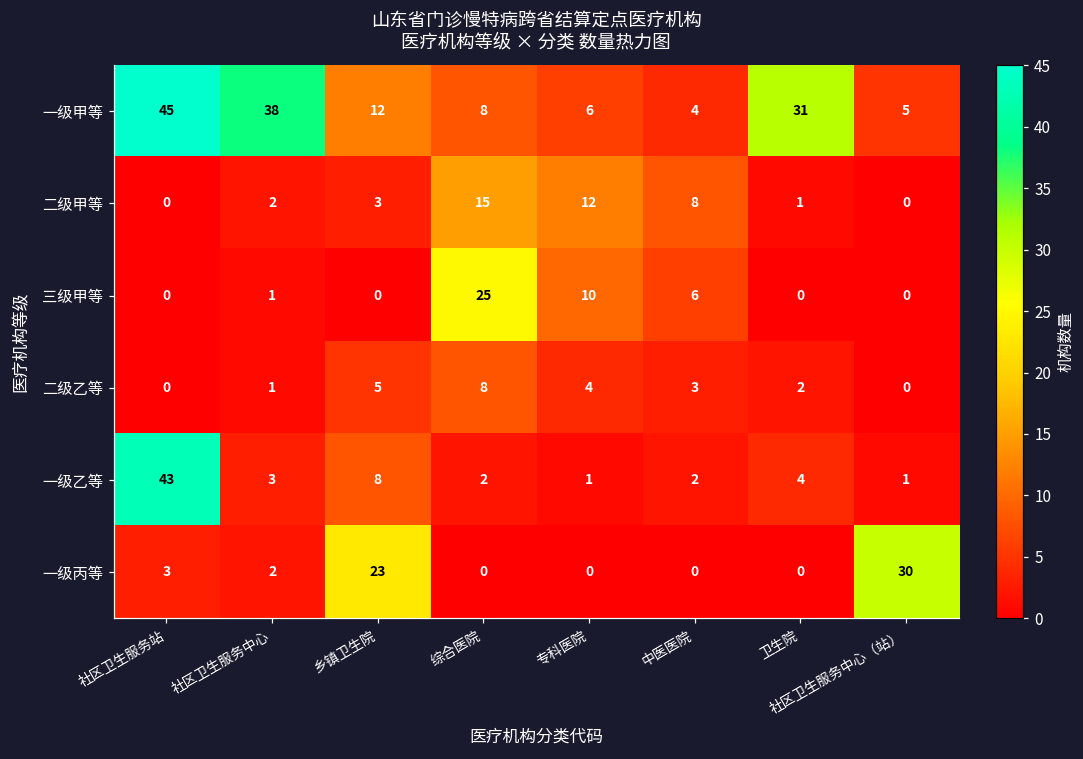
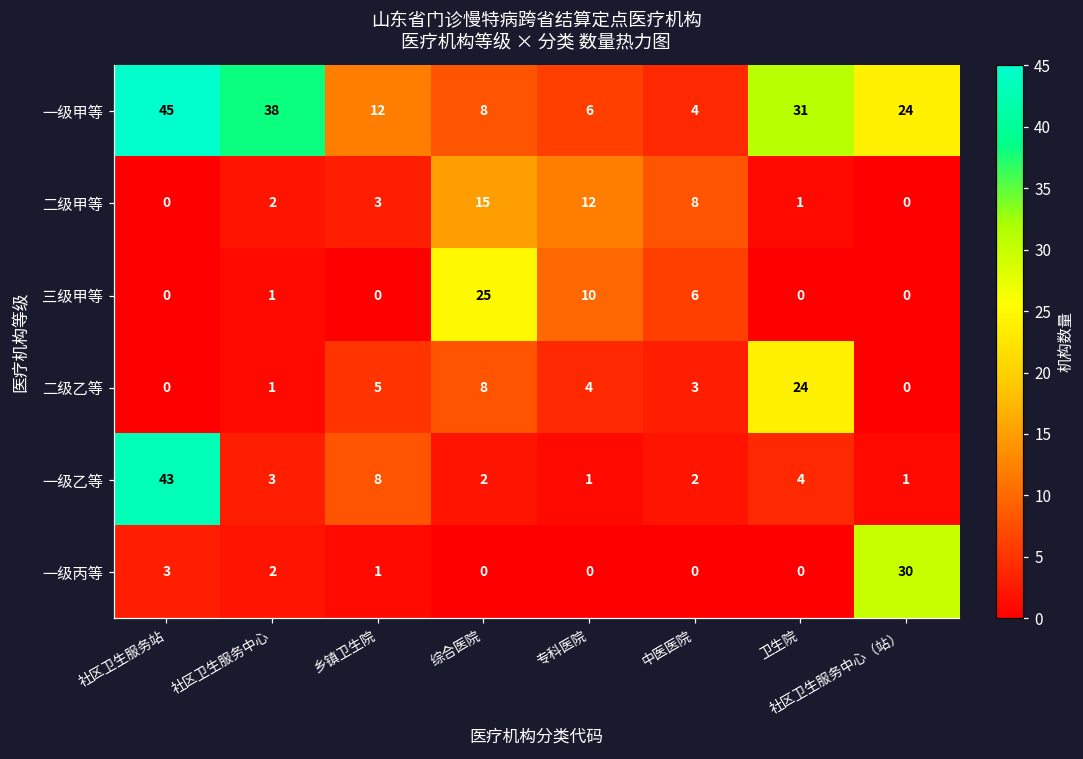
一级甲等, 社区卫生服务中心（站）: 5 -> 24
二级乙等, 卫生院: 2 -> 24
一级丙等, 乡镇卫生院: 23 -> 1
